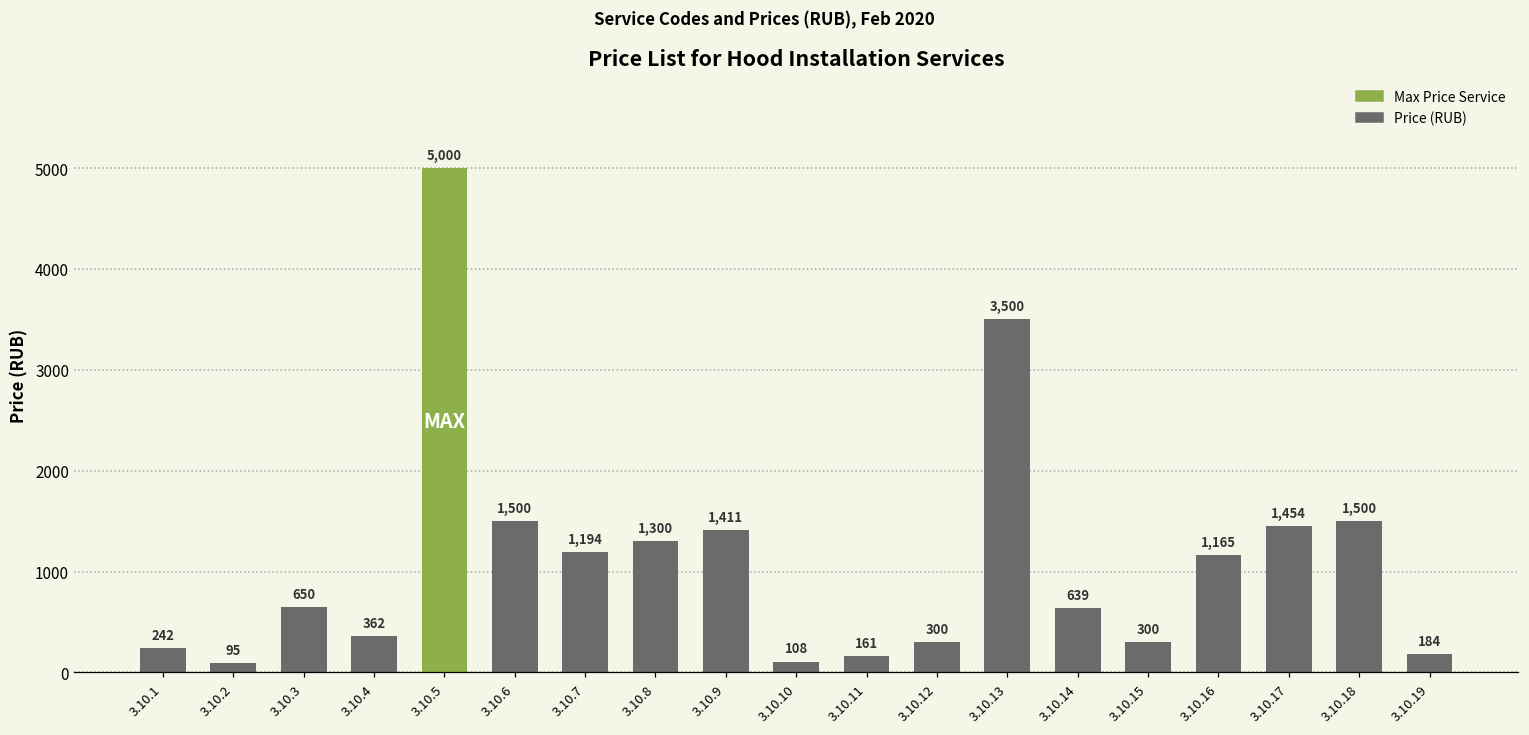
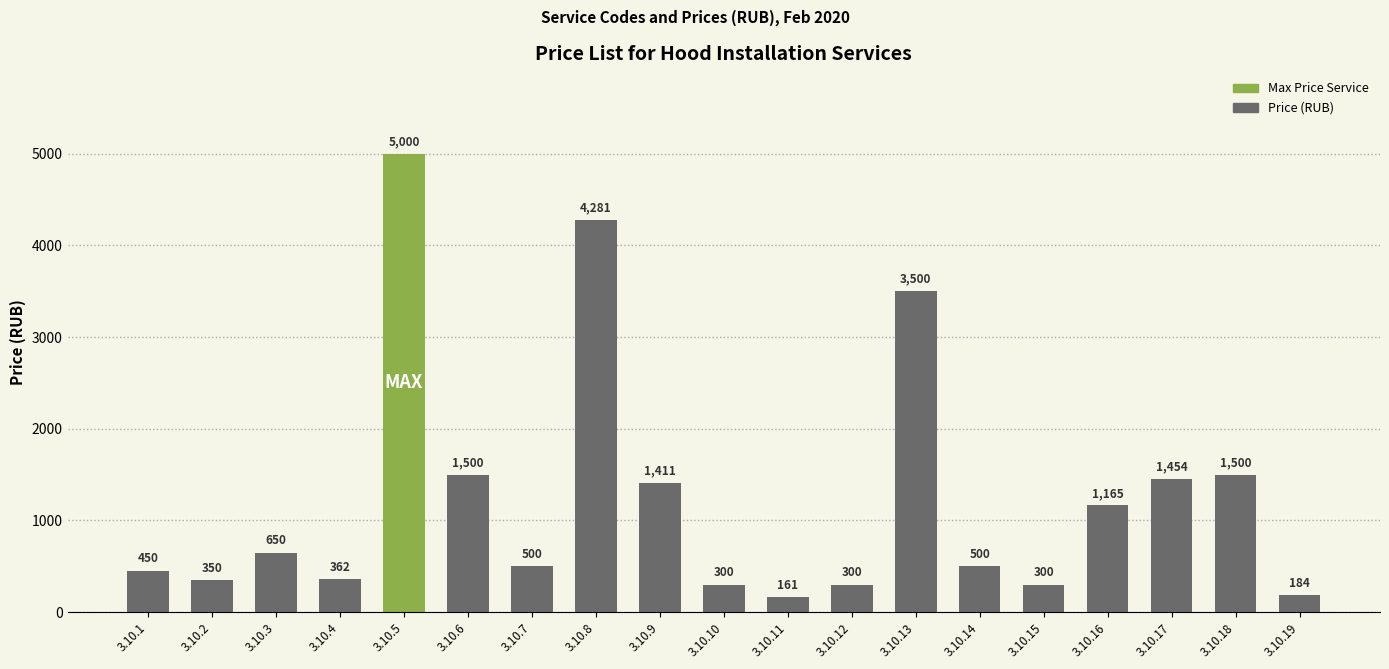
3.10.1: 242 -> 450
3.10.2: 95 -> 350
3.10.7: 1,194 -> 500
3.10.8: 1,300 -> 4,281
3.10.10: 108 -> 300
3.10.14: 639 -> 500
